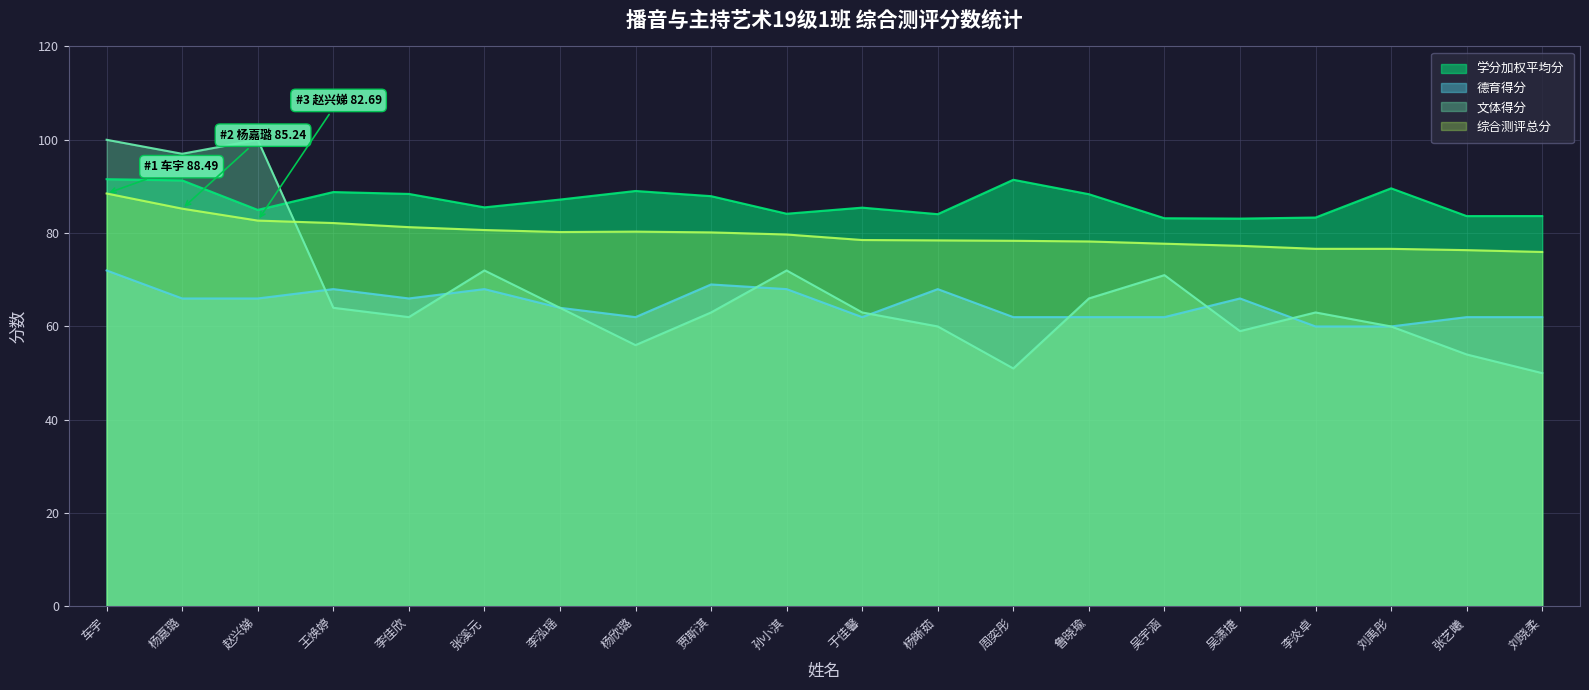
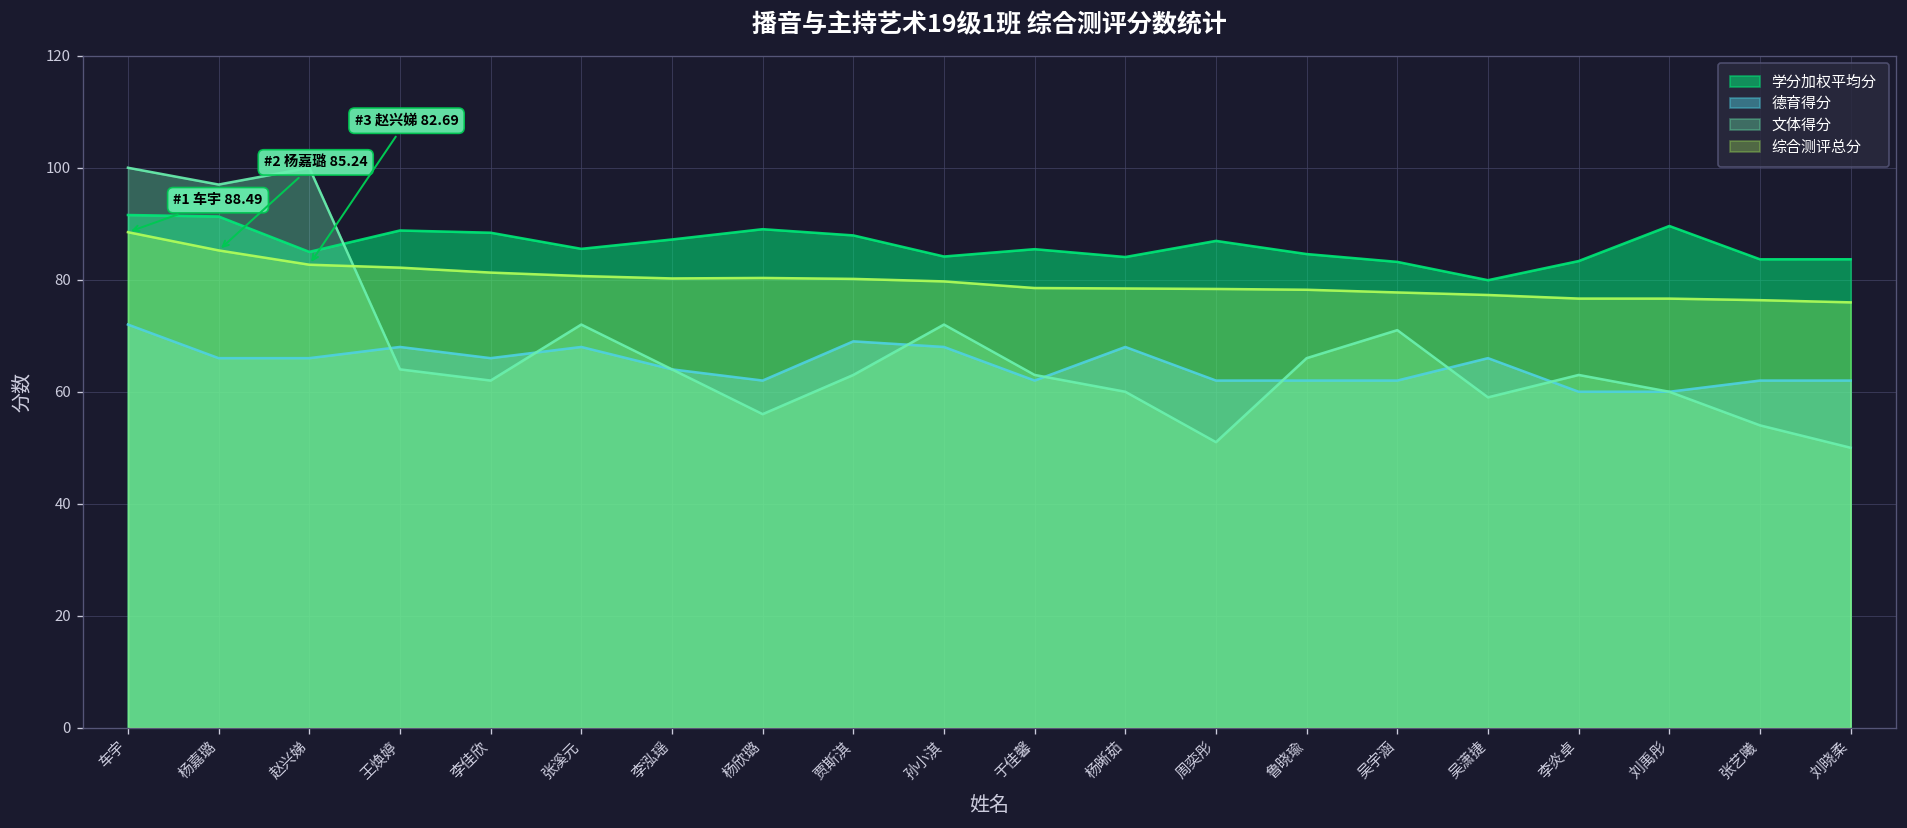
学分加权平均分, 周奕彤: 91 -> 87
学分加权平均分, 鲁晓瑜: 88 -> 85
学分加权平均分, 吴潇捷: 83 -> 80
